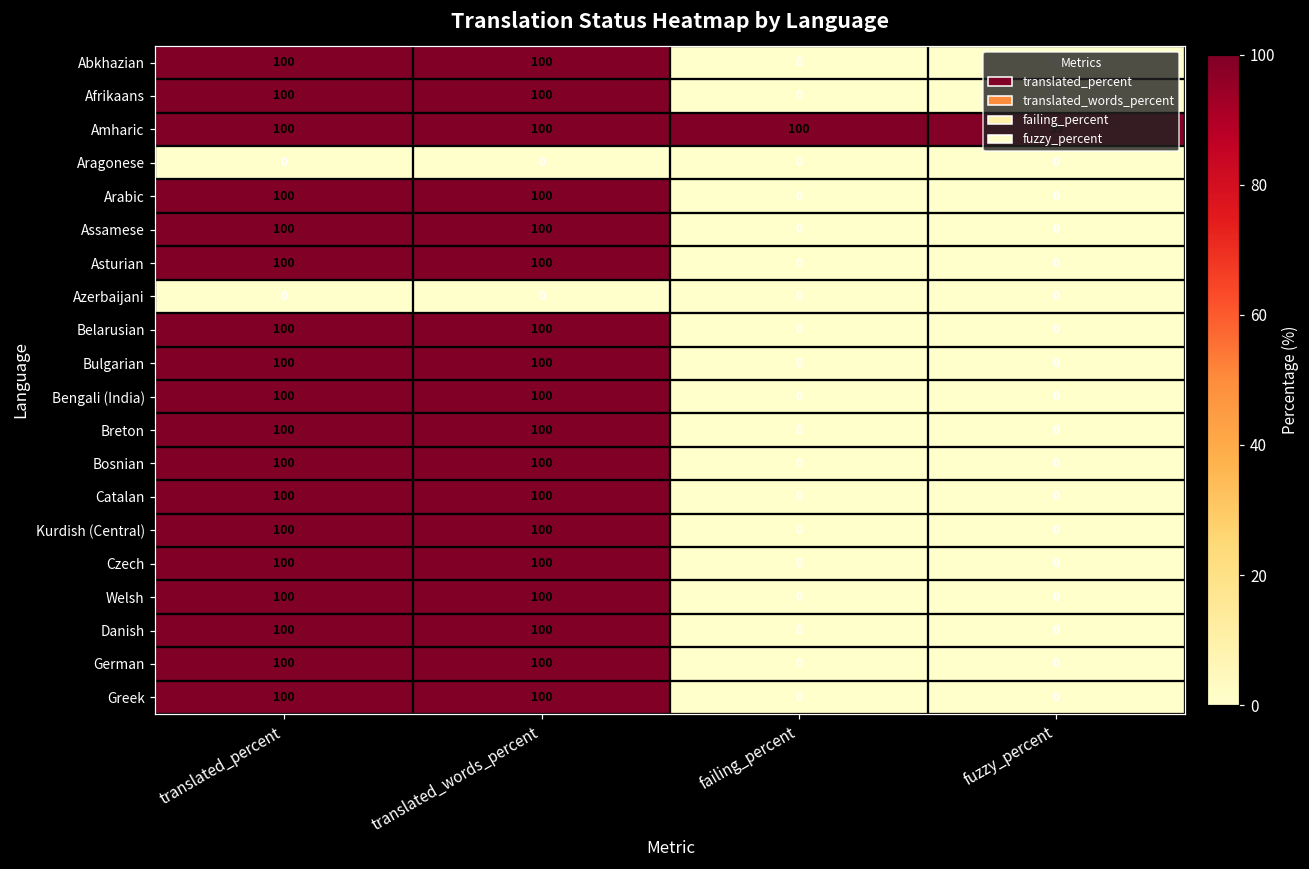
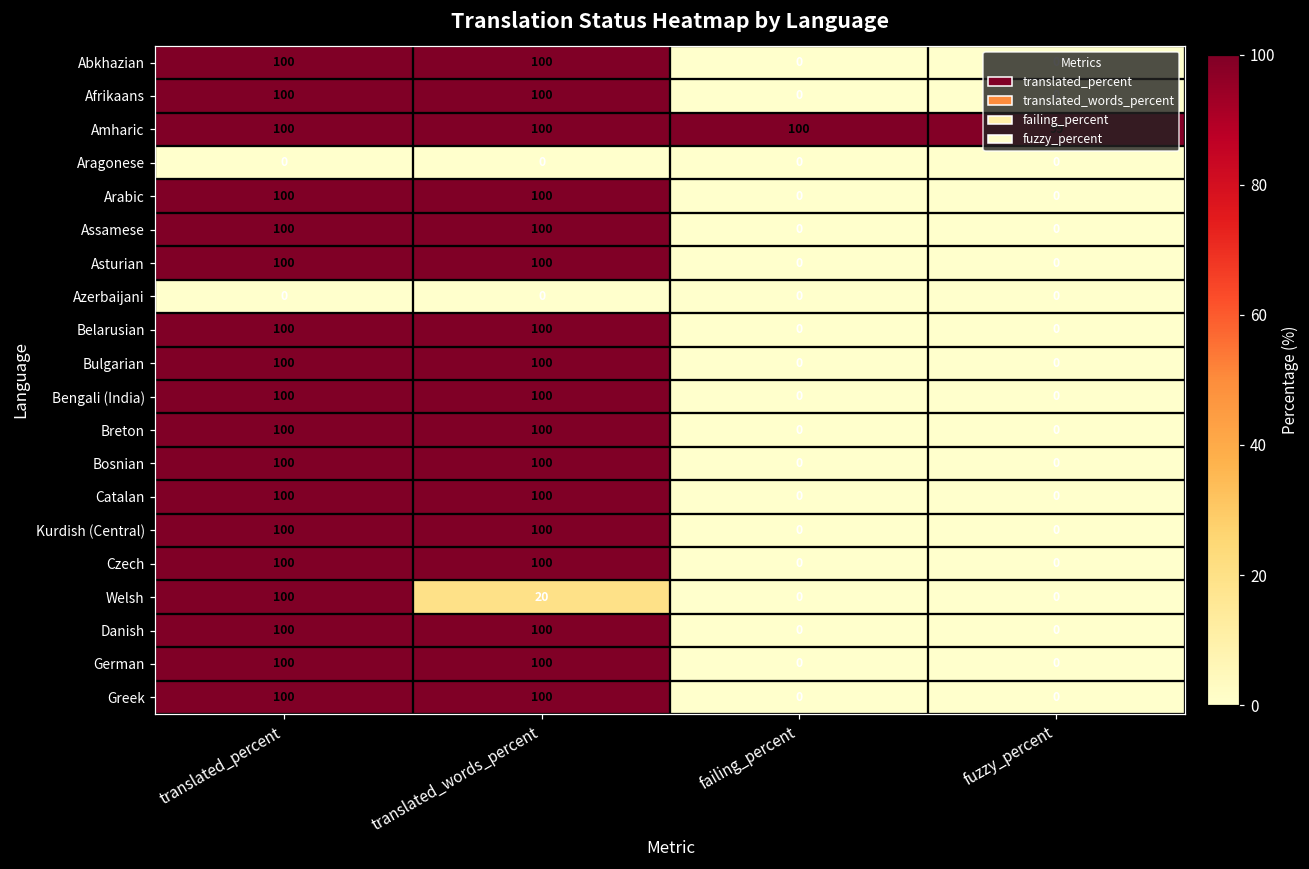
Welsh, translated_words_percent: 100 -> 20
